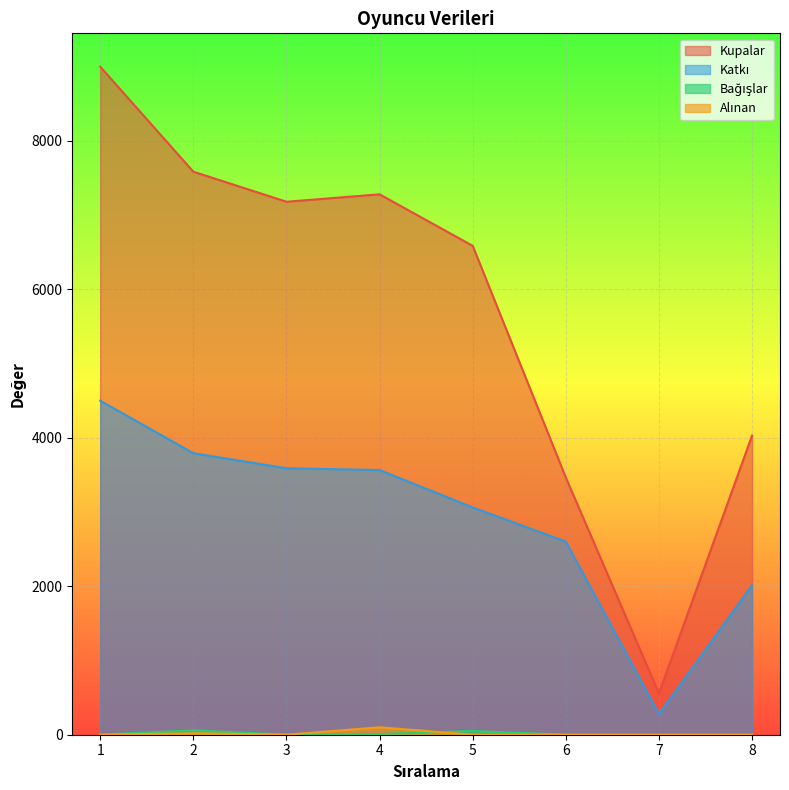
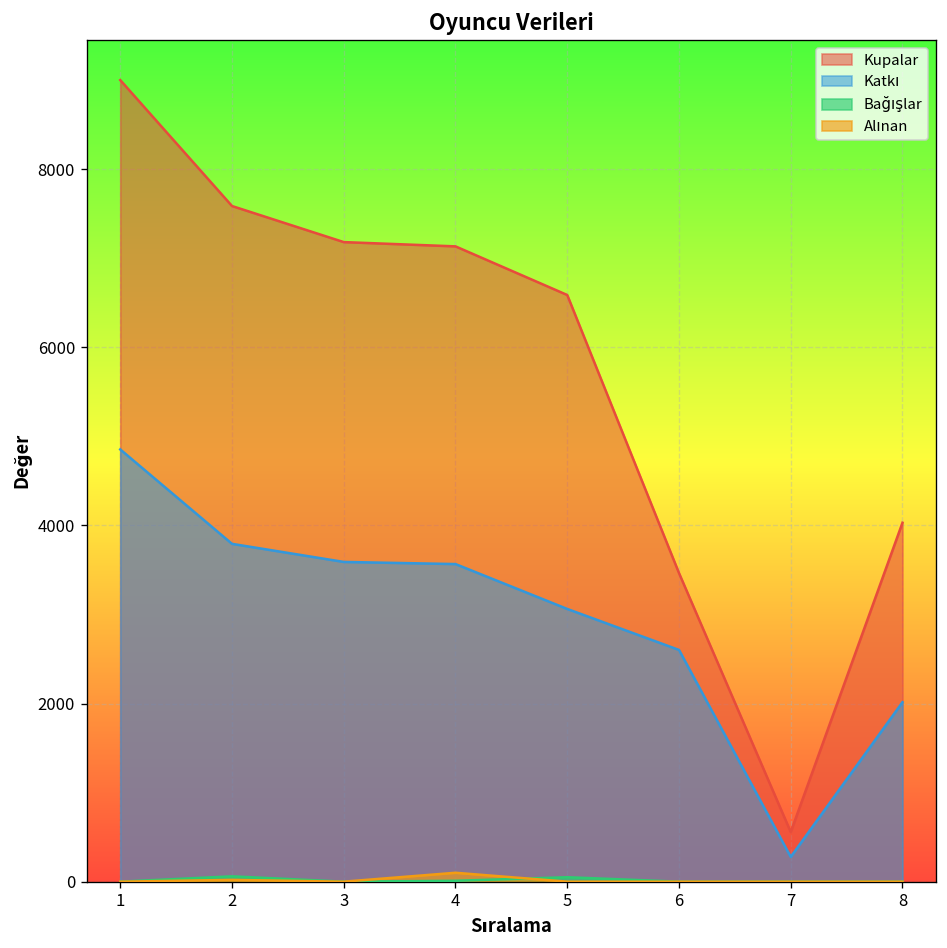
Katkı, 1: 4500 -> 4900
Kupalar, 4: 7300 -> 7100
